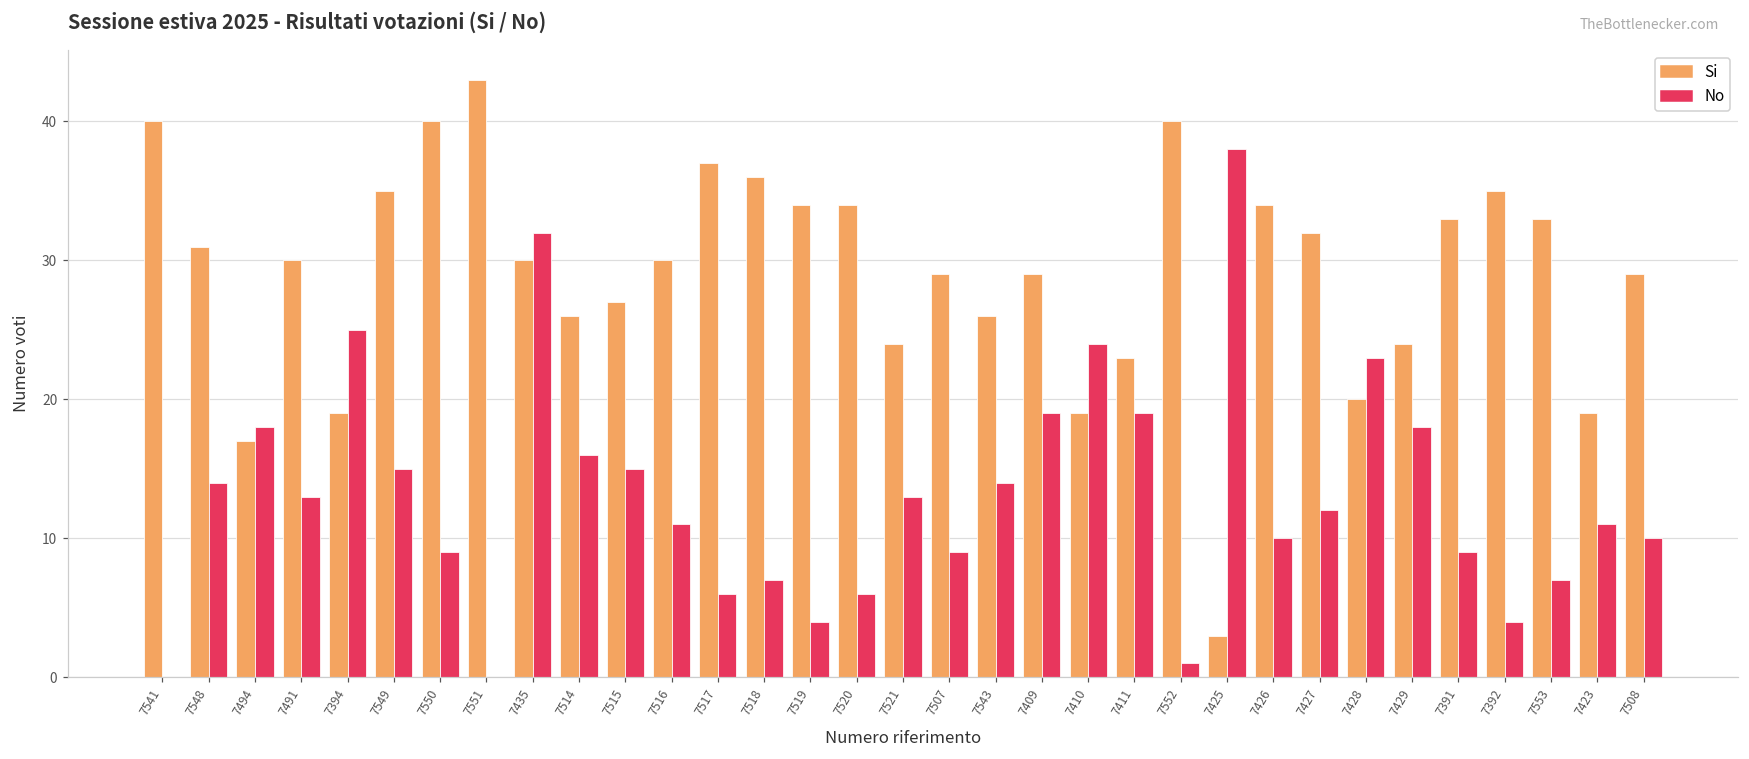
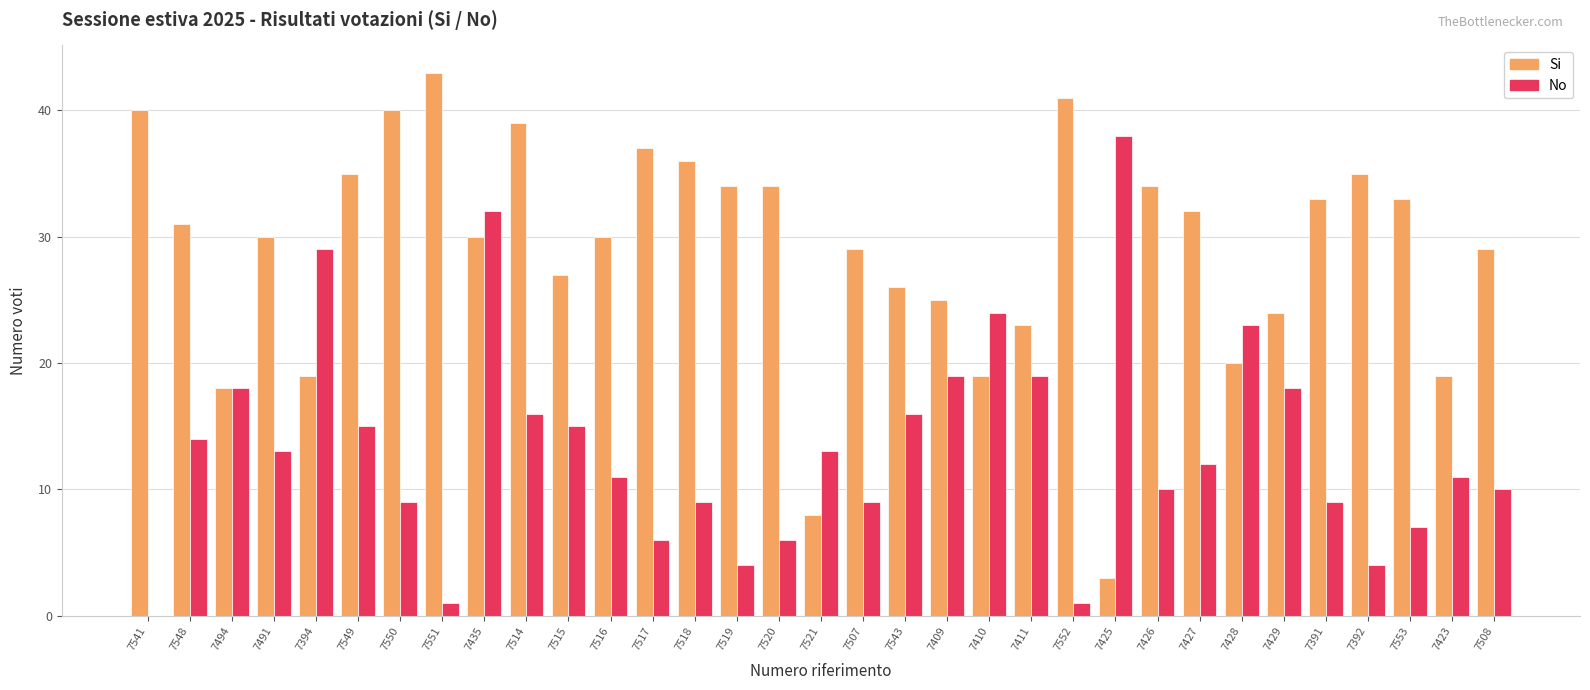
Si, 7494: 17 -> 18
No, 7394: 25 -> 29
No, 7551: 0 -> 1
Si, 7514: 26 -> 39
No, 7518: 7 -> 9
Si, 7521: 24 -> 8
No, 7543: 14 -> 16
Si, 7409: 29 -> 25
Si, 7552: 40 -> 41
